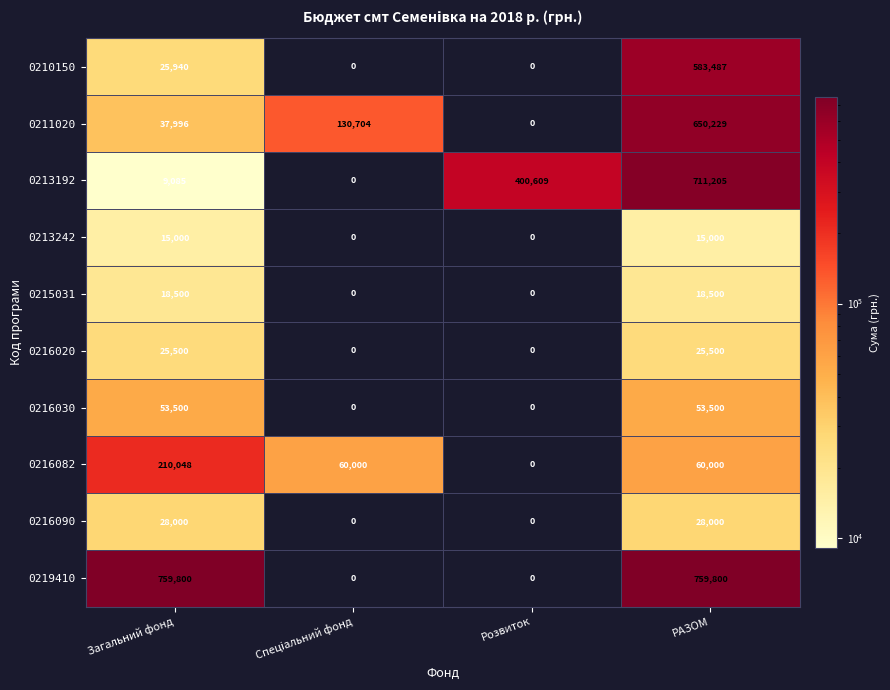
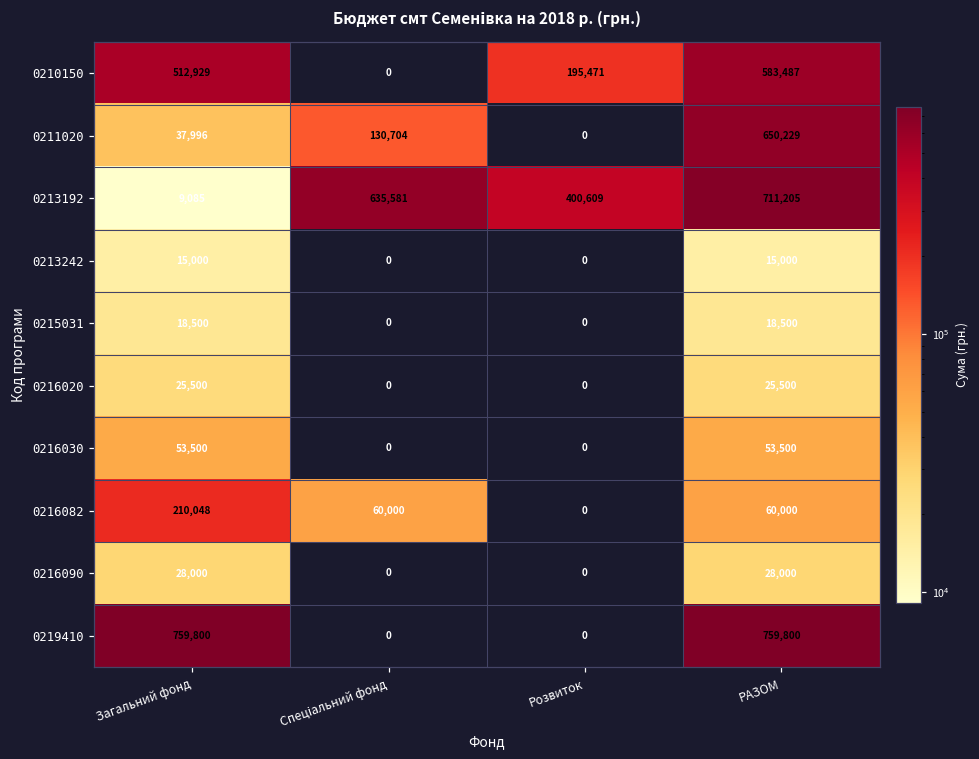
0210150, Загальний фонд: 25,940 -> 512,929
0210150, Розвиток: 0 -> 195,471
0213192, Спеціальний фонд: 0 -> 635,581
